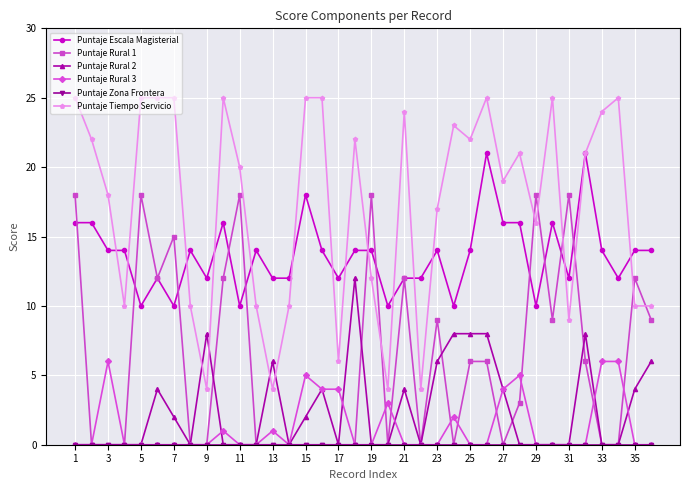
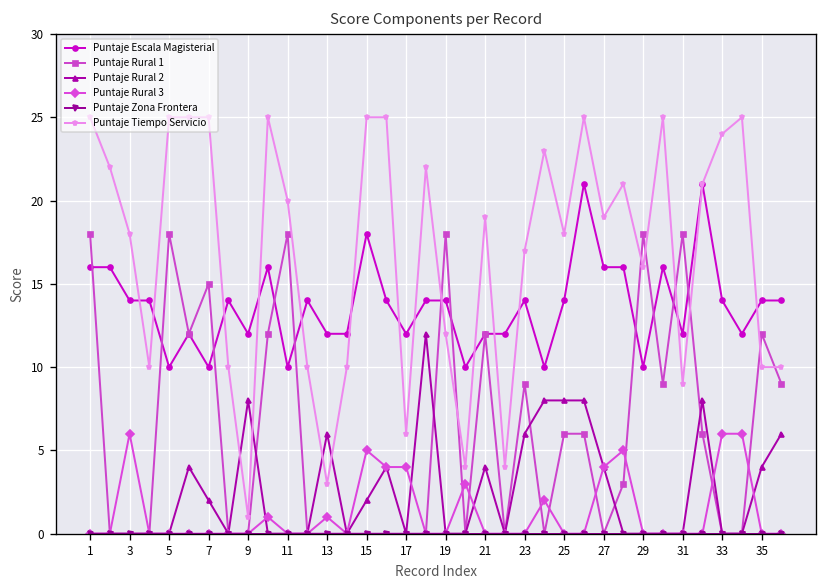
Puntaje Tiempo Servicio, 9: 4 -> 1
Puntaje Tiempo Servicio, 13: 4 -> 3
Puntaje Tiempo Servicio, 21: 24 -> 19
Puntaje Tiempo Servicio, 25: 22 -> 18
